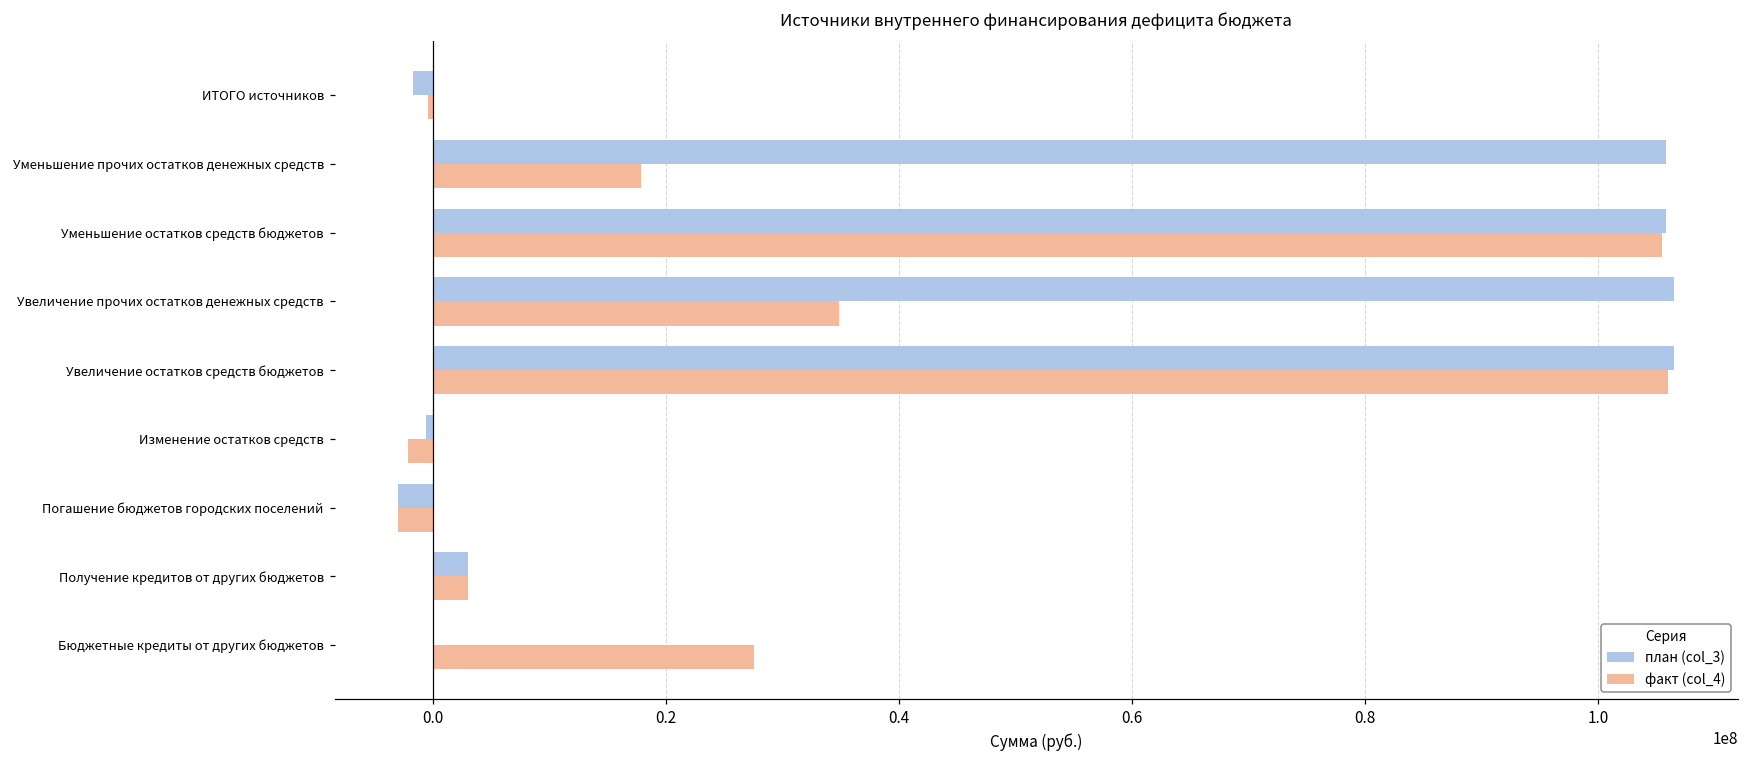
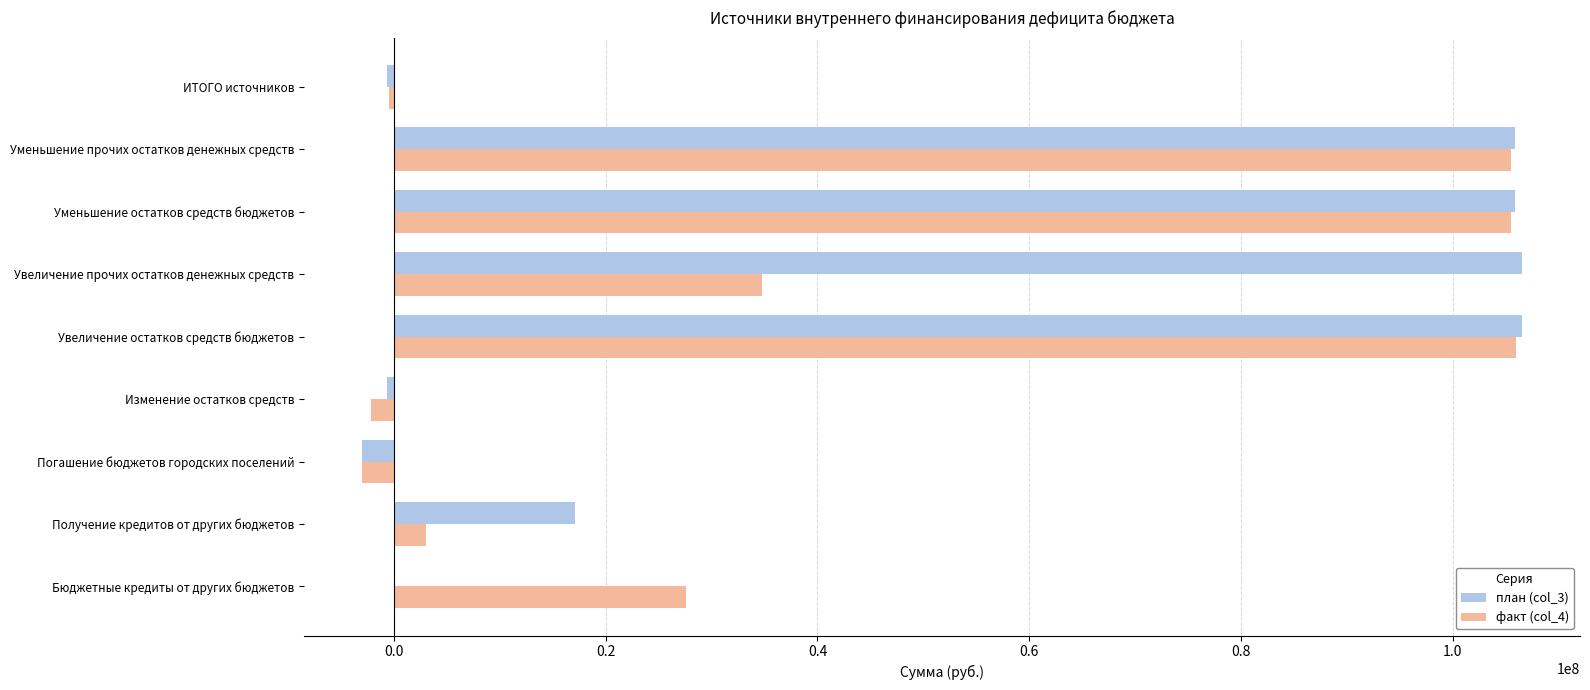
план (col_3), ИТОГО источников: -1700000 -> -700000
факт (col_4), Уменьшение прочих остатков денежных средств: 17900000 -> 105500000
план (col_3), Получение кредитов от других бюджетов: 3000000 -> 17100000
